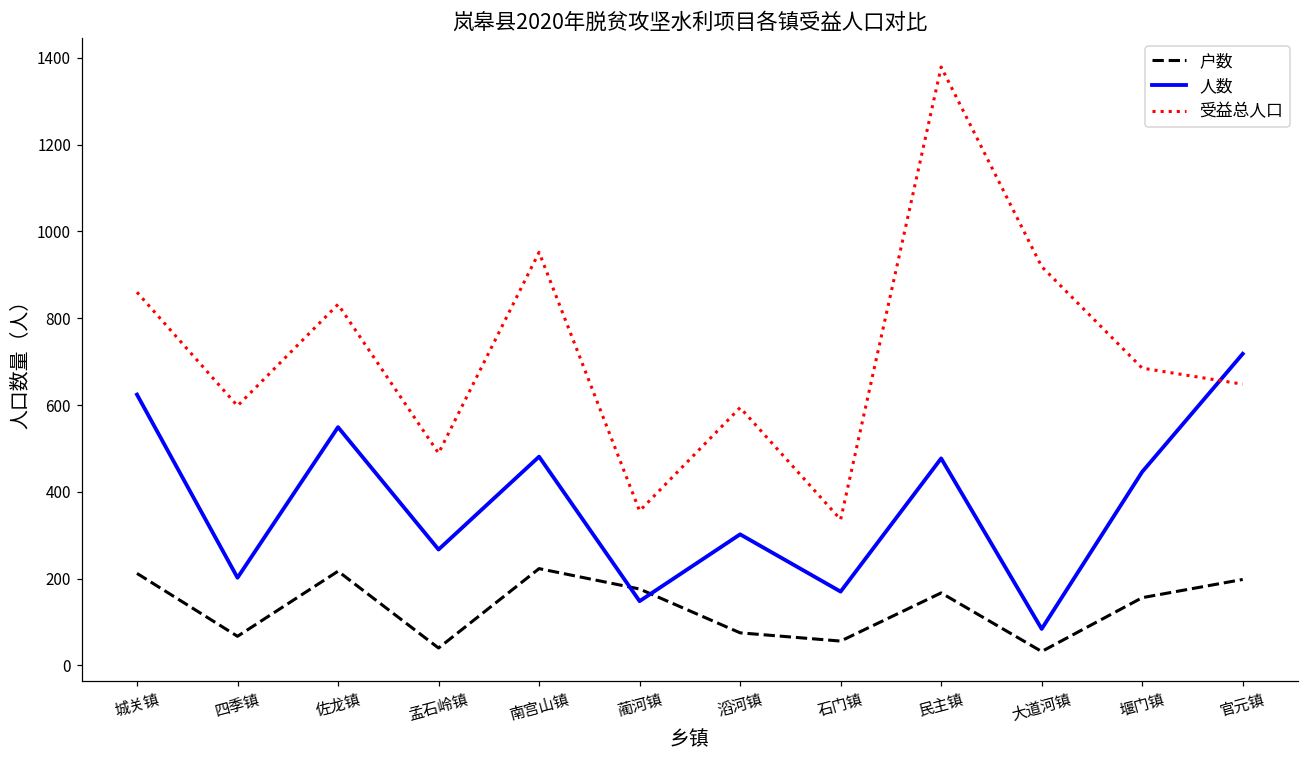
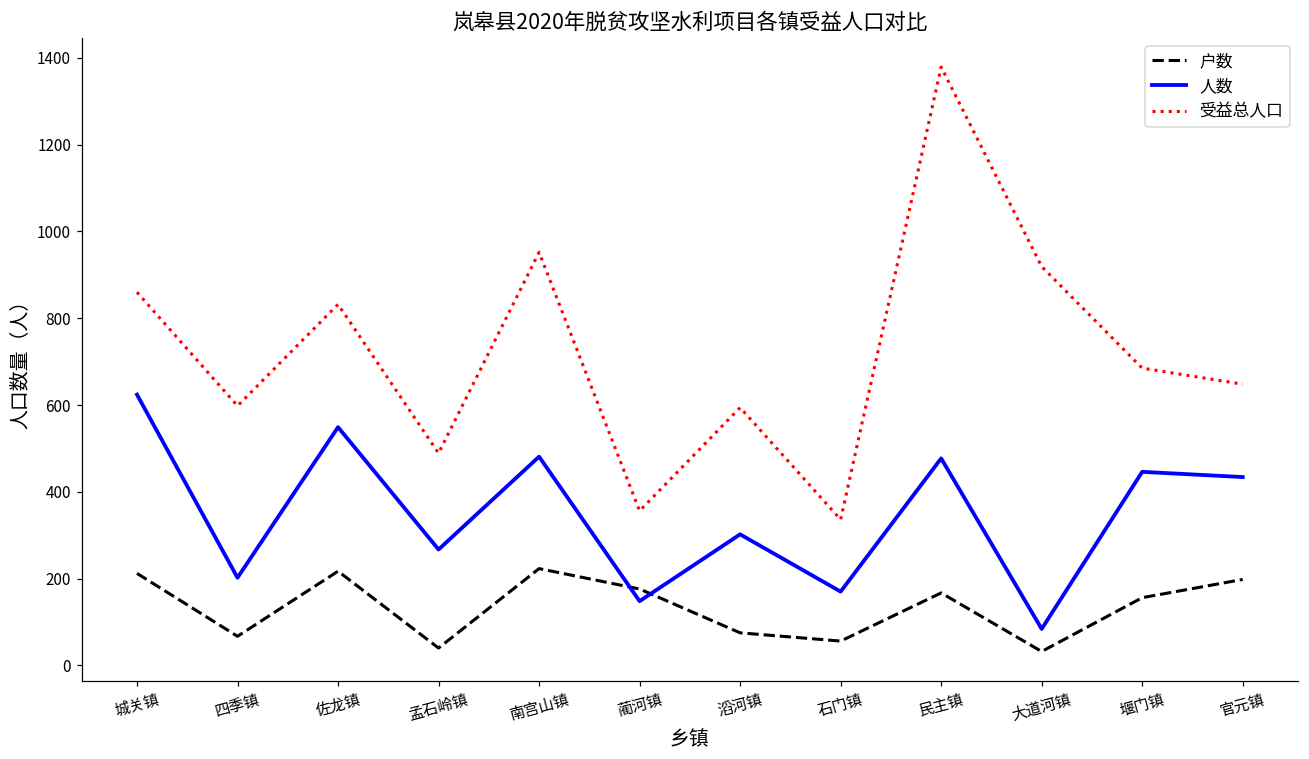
人数, 官元镇: 720 -> 430
